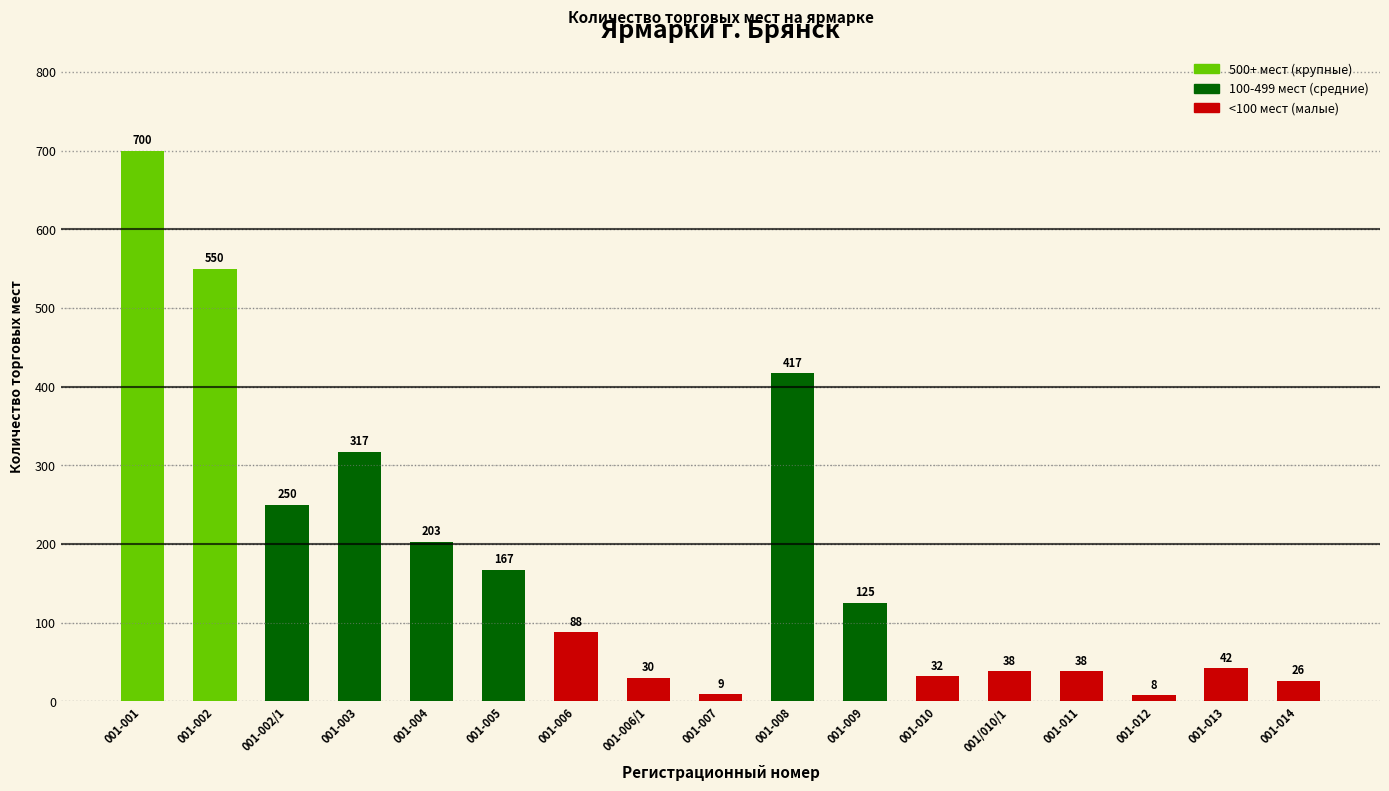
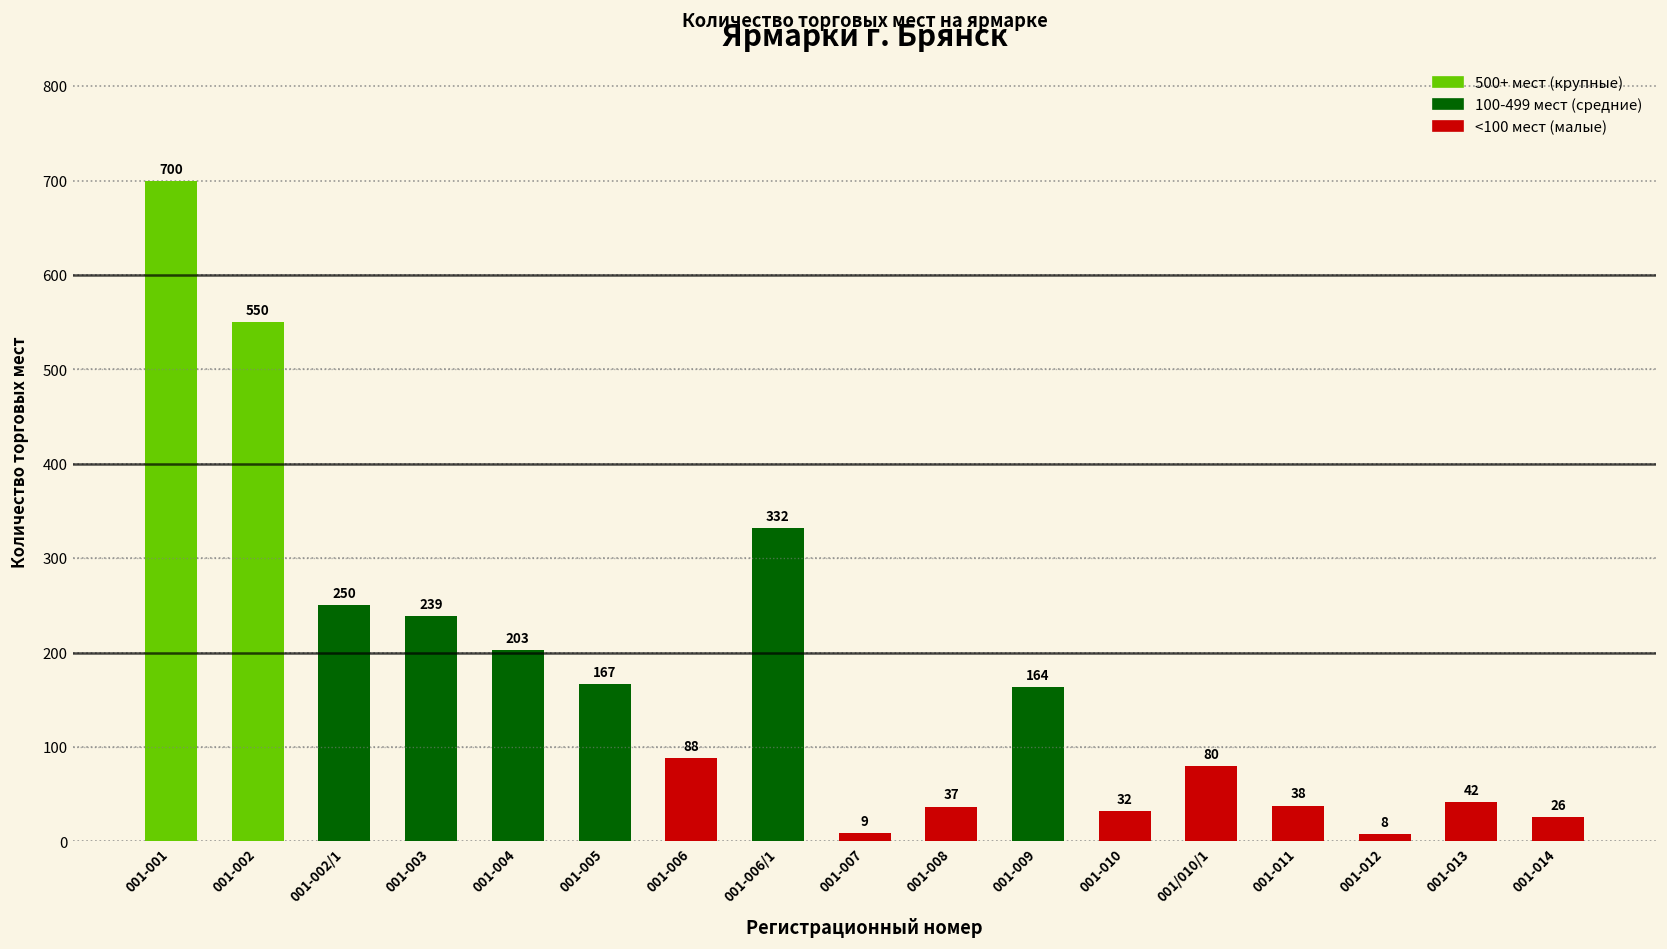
001-003: 317 -> 239
001-006/1: 30 -> 332
001-008: 417 -> 37
001-009: 125 -> 164
001/010/1: 38 -> 80
